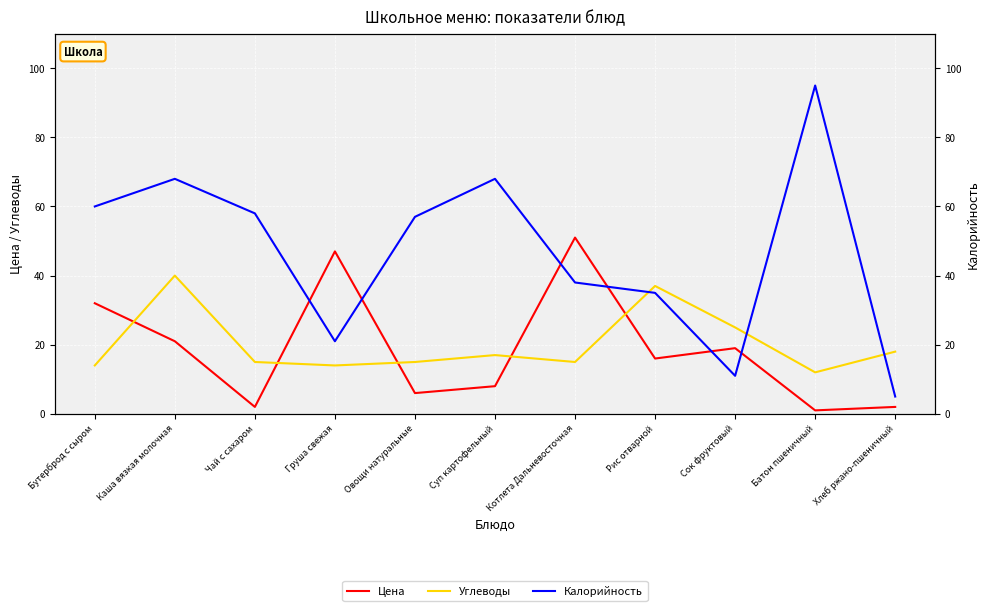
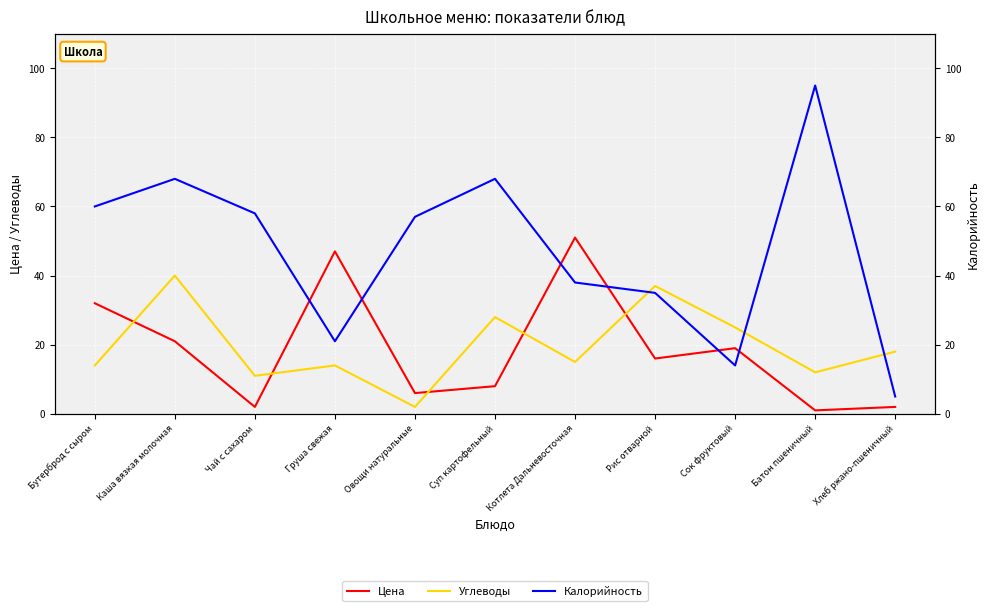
Углеводы, Чай с сахаром: 15 -> 11
Углеводы, Овощи натуральные: 15 -> 2
Углеводы, Суп картофельный: 17 -> 28
Калорийность, Сок фруктовый: 11 -> 14
